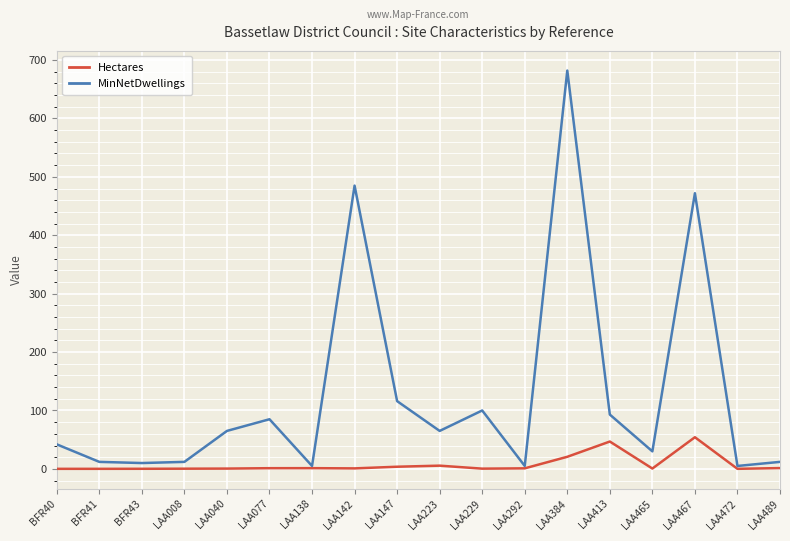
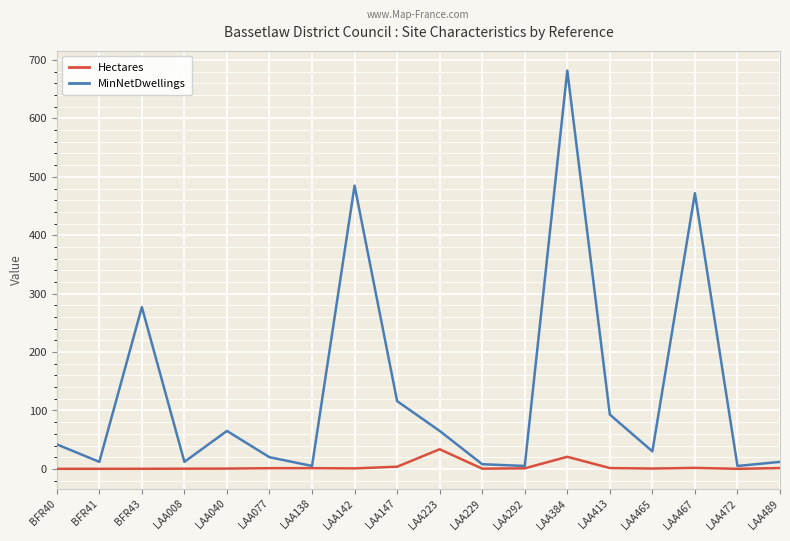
MinNetDwellings, BFR43: 10 -> 280
MinNetDwellings, LAA077: 90 -> 20
Hectares, LAA223: 10 -> 30
MinNetDwellings, LAA229: 100 -> 10
Hectares, LAA413: 50 -> 0
Hectares, LAA467: 50 -> 0
